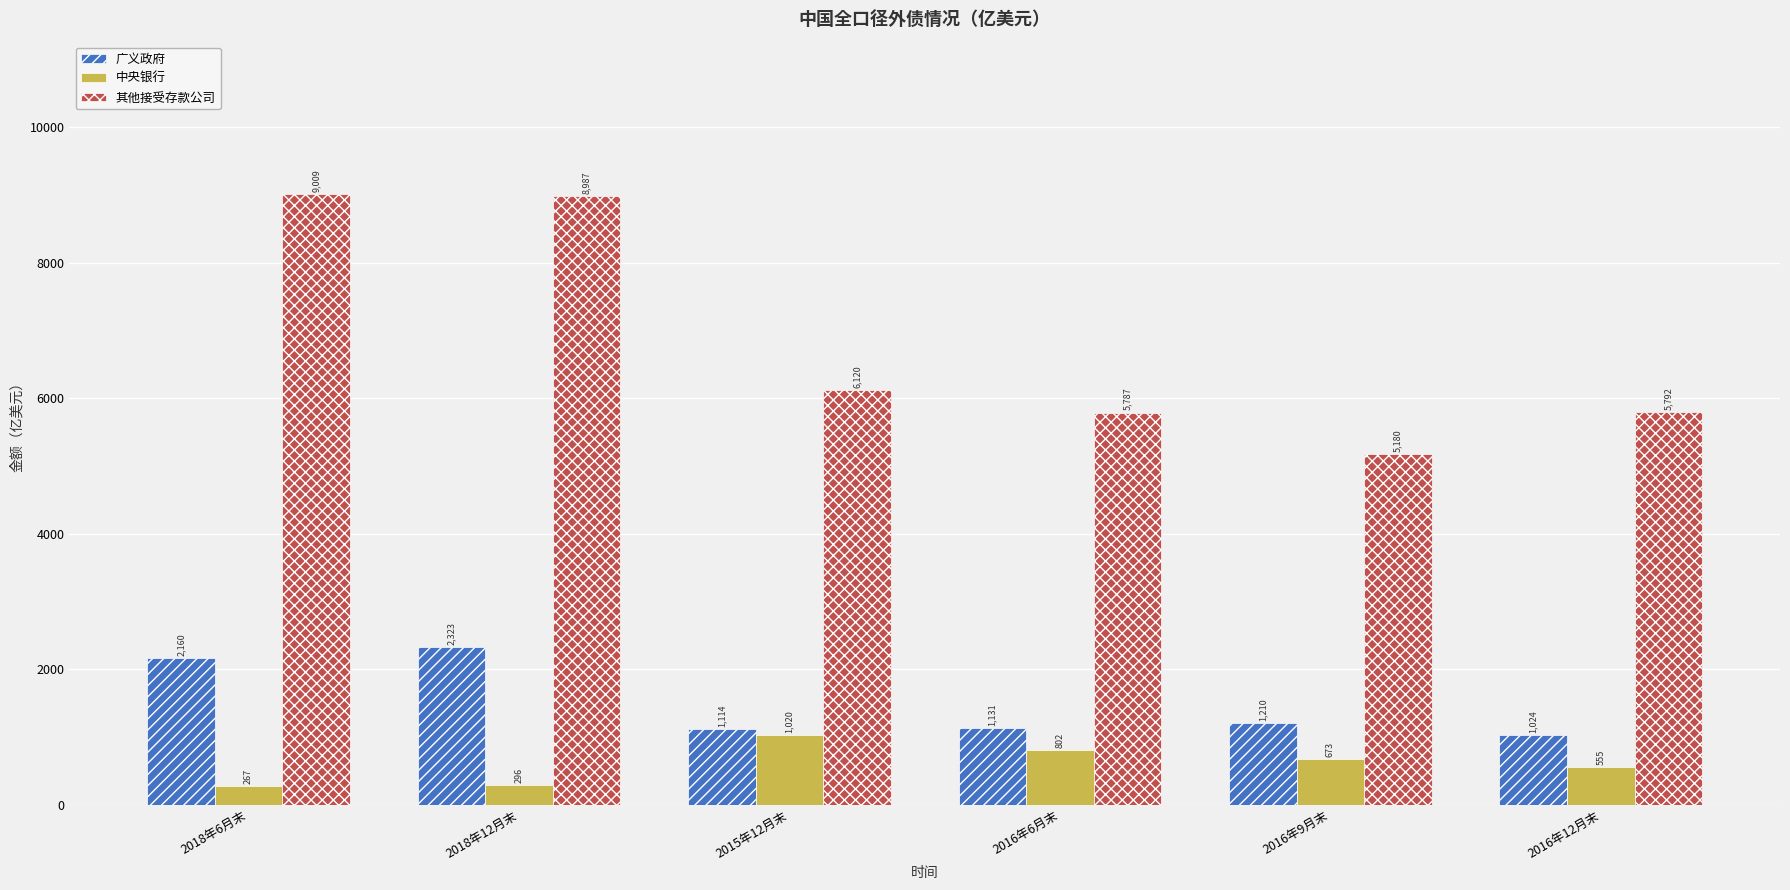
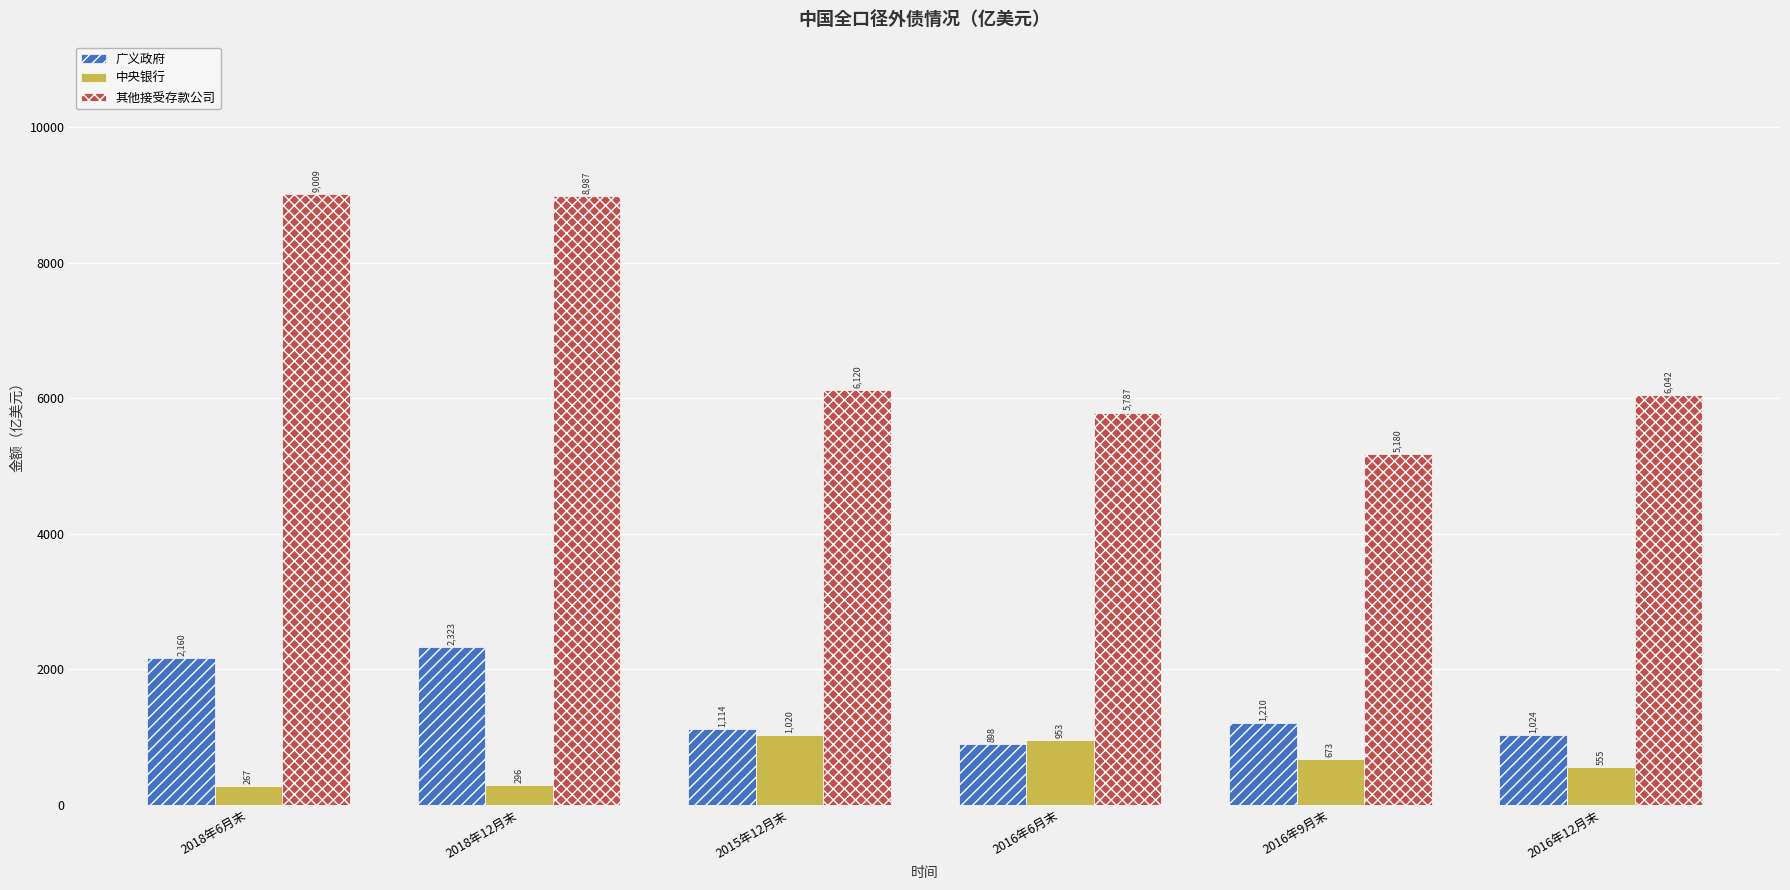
广义政府, 2016年6月末: 1,131 -> 898
中央银行, 2016年6月末: 802 -> 953
其他接受存款公司, 2016年12月末: 5,792 -> 6,042
